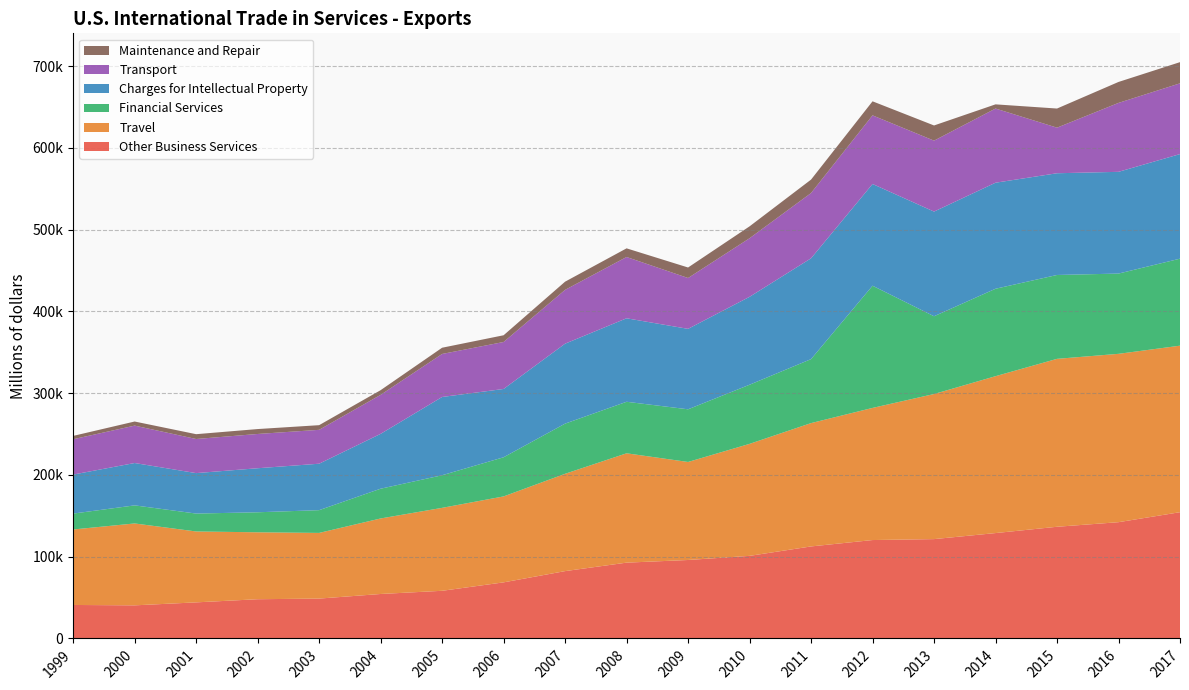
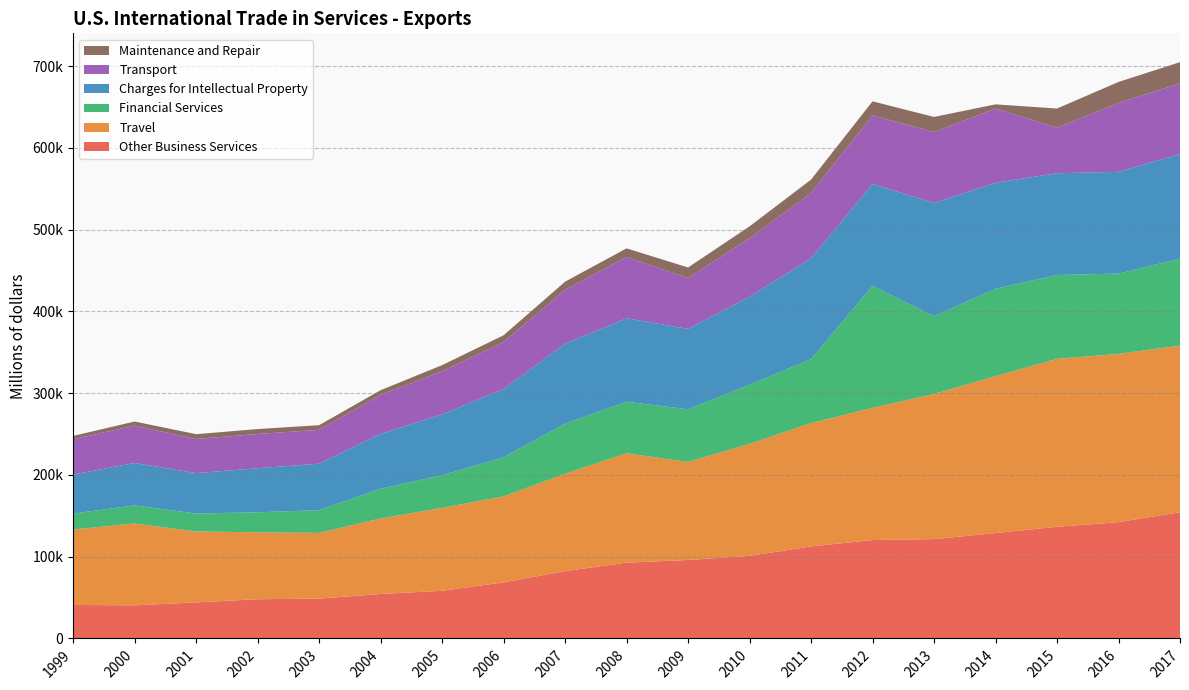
Charges for Intellectual Property, 2005: 100000 -> 70000
Charges for Intellectual Property, 2013: 130000 -> 140000
